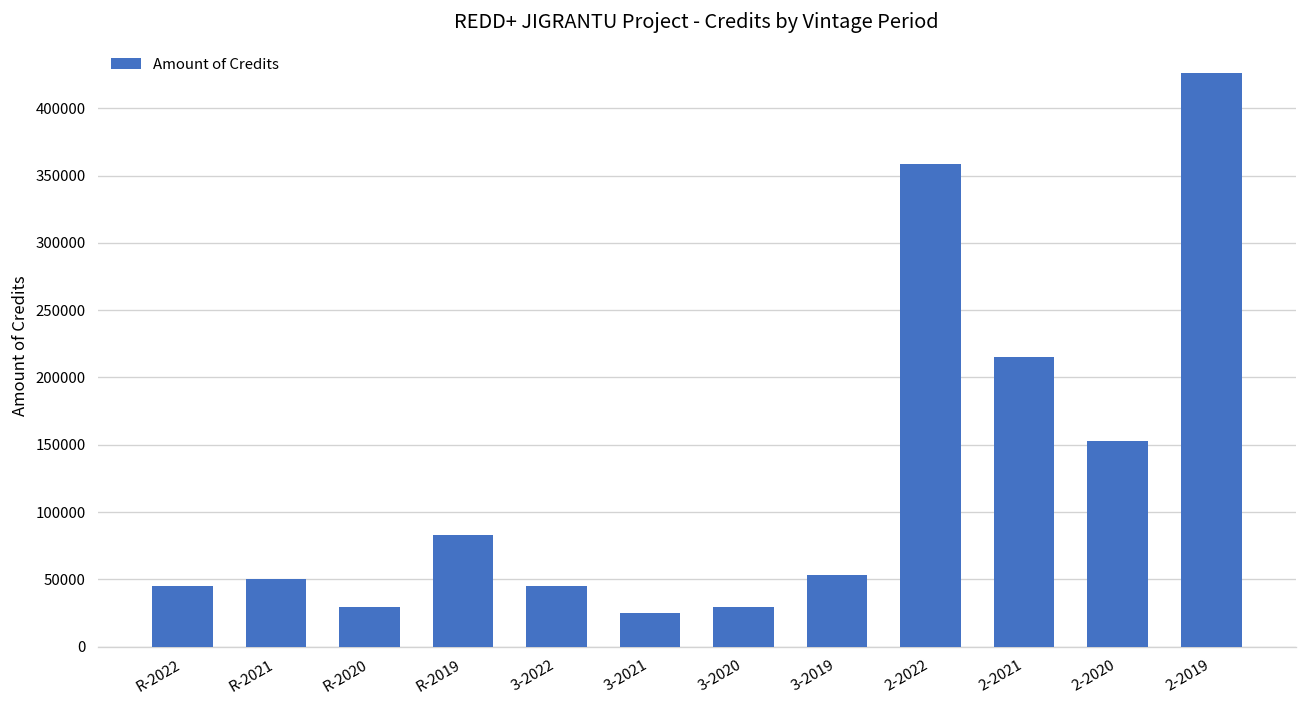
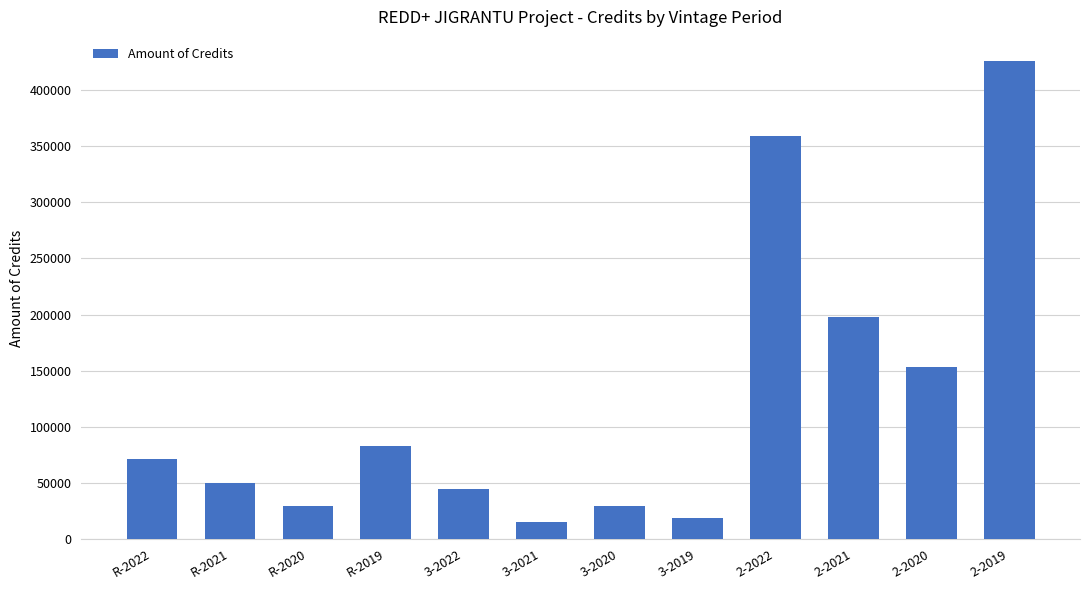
R-2022: 45000 -> 71000
3-2021: 25000 -> 15000
3-2019: 53000 -> 19000
2-2021: 215000 -> 198000
